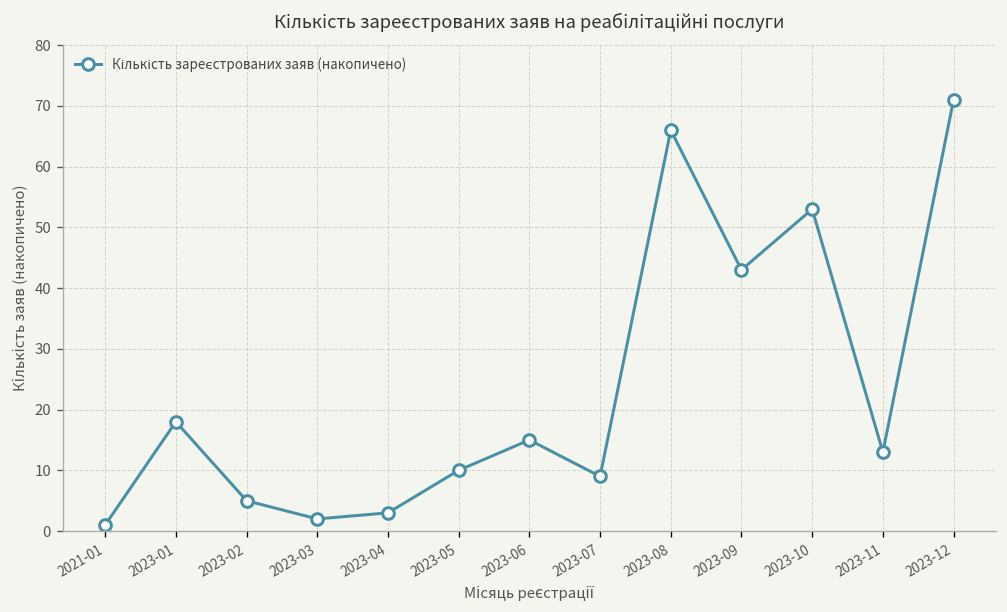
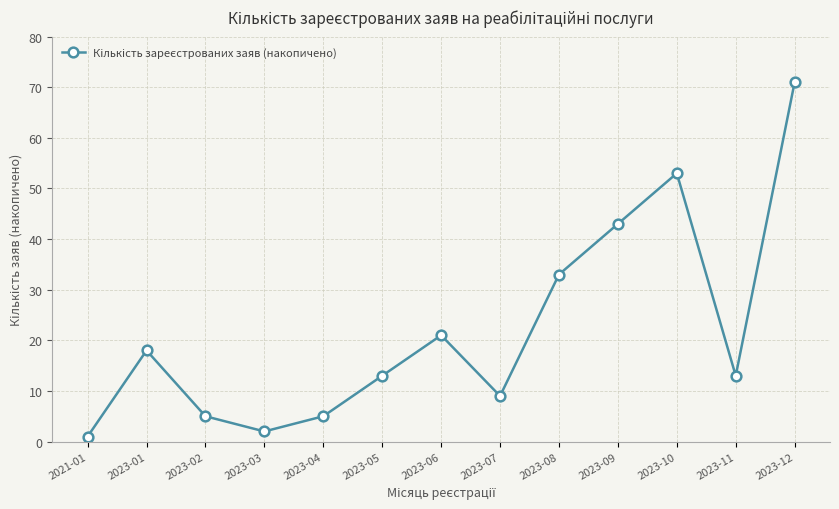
2023-04: 3 -> 5
2023-05: 10 -> 13
2023-06: 15 -> 21
2023-08: 66 -> 33
